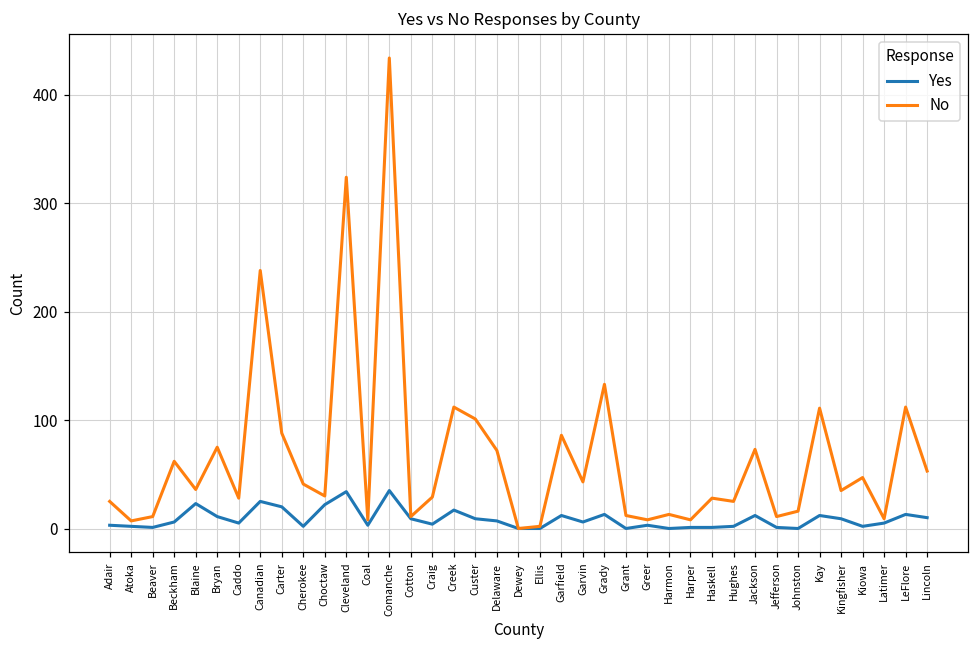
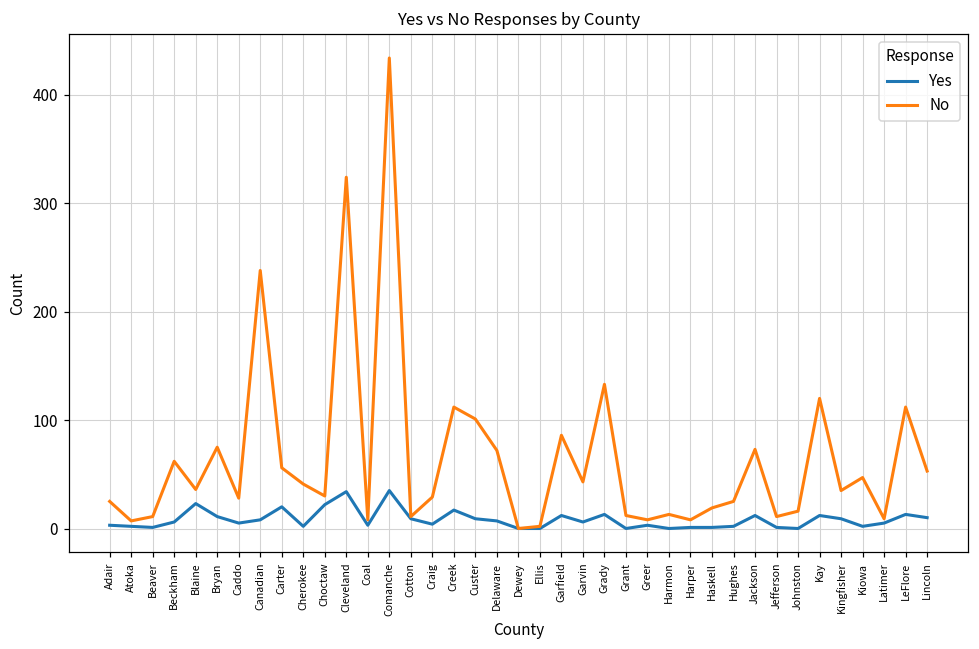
Yes, Canadian: 30 -> 10
No, Carter: 90 -> 60
No, Haskell: 30 -> 20
No, Kay: 110 -> 120
